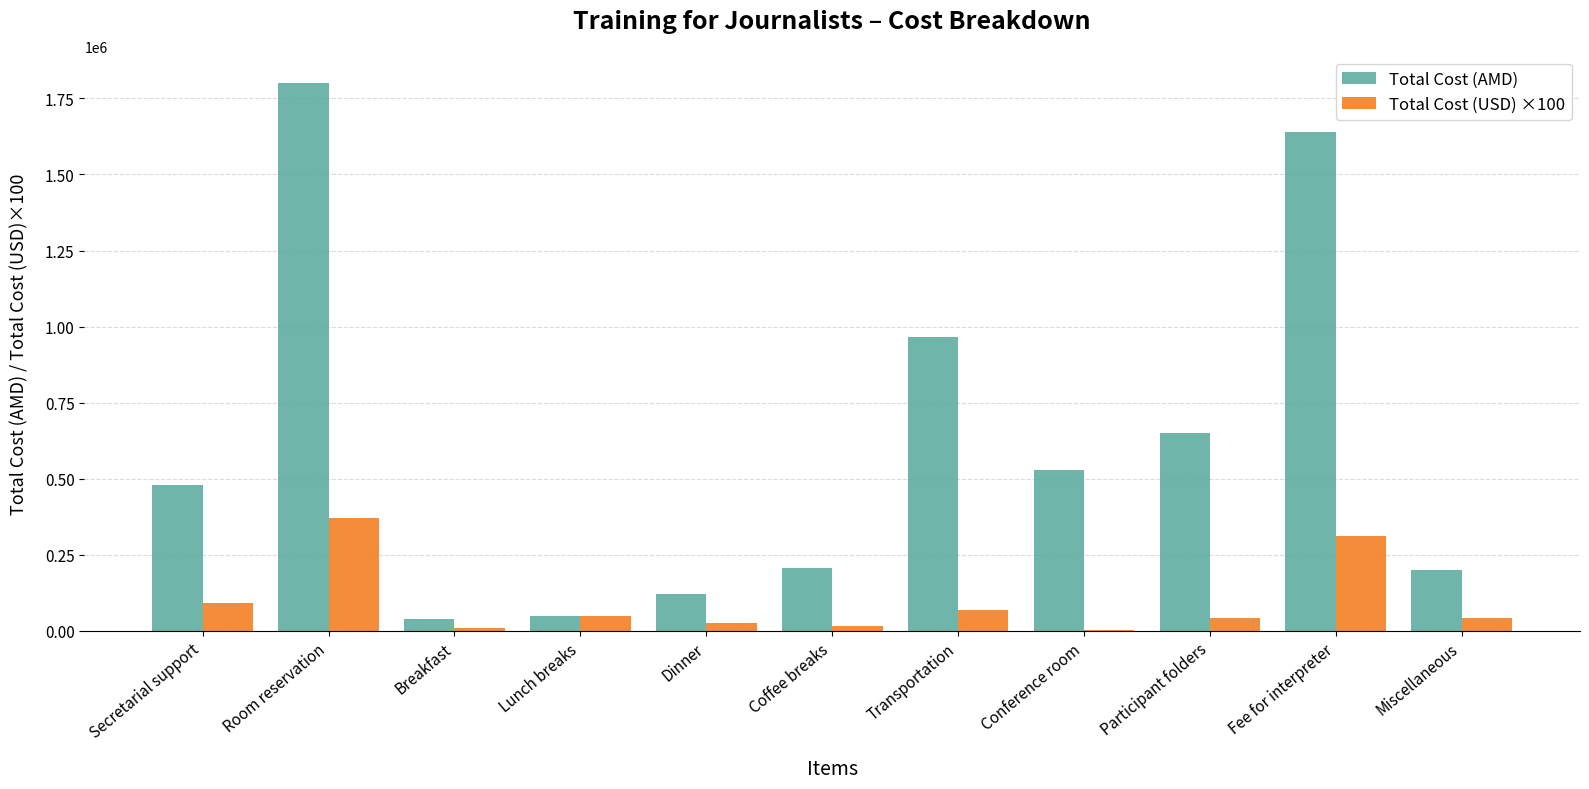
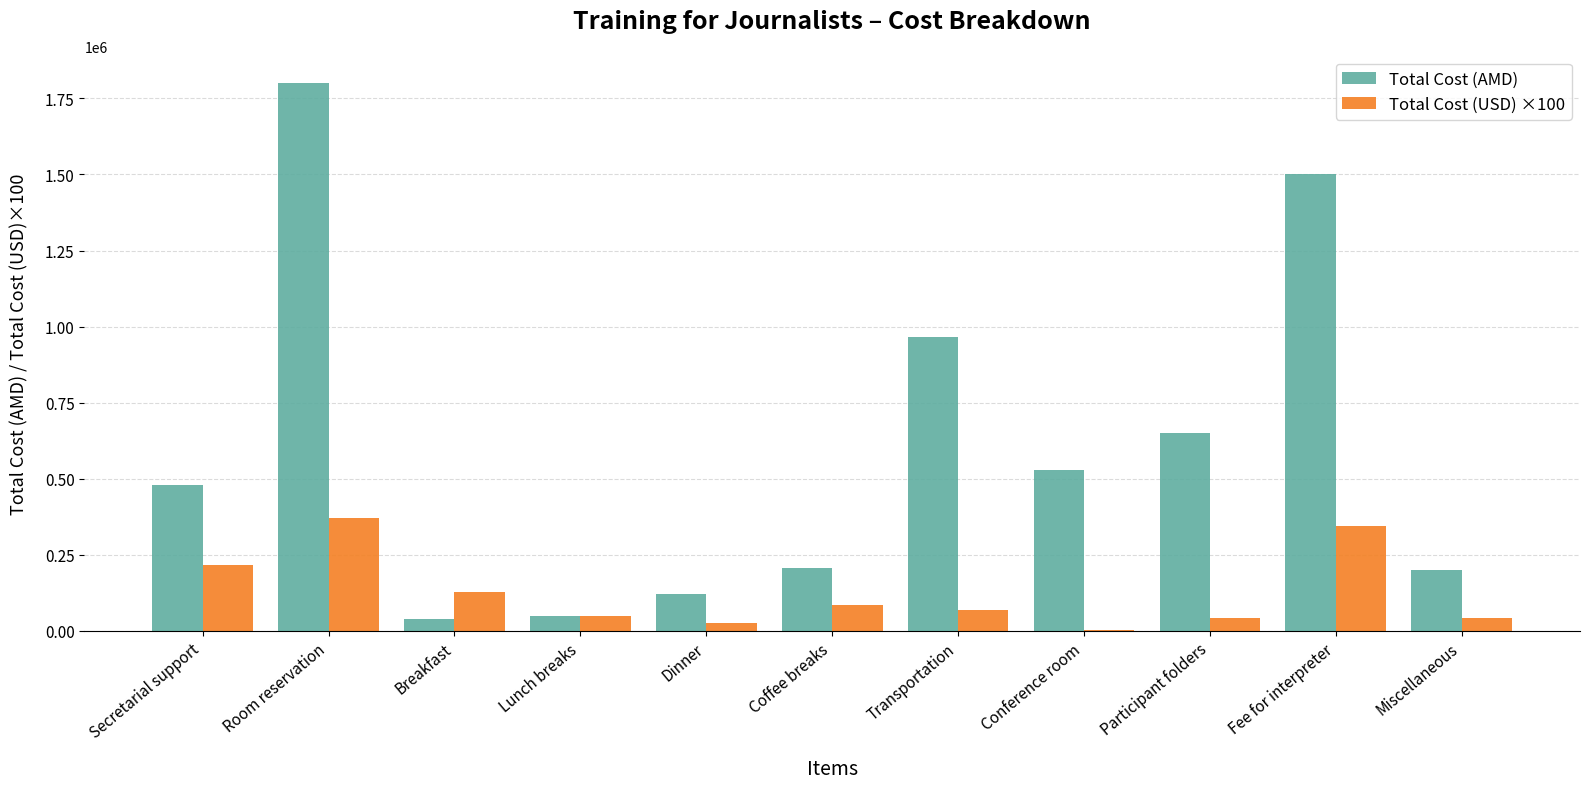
Total Cost (USD) ×100, Secretarial support: 90000 -> 220000
Total Cost (USD) ×100, Breakfast: 10000 -> 130000
Total Cost (USD) ×100, Coffee breaks: 20000 -> 90000
Total Cost (AMD), Fee for interpreter: 1640000 -> 1500000
Total Cost (USD) ×100, Fee for interpreter: 310000 -> 340000
